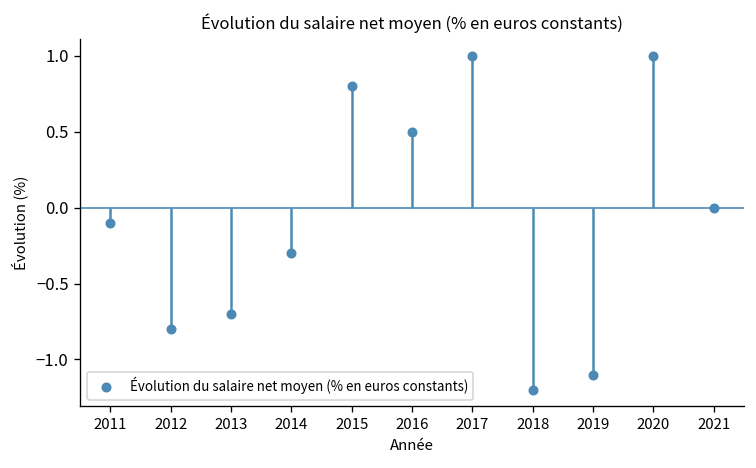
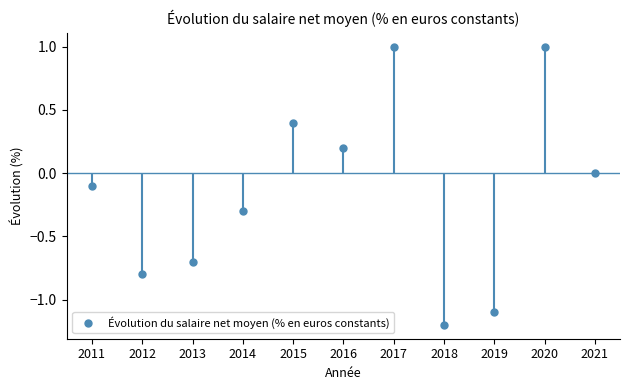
2015: 0.8 -> 0.4
2016: 0.5 -> 0.2
